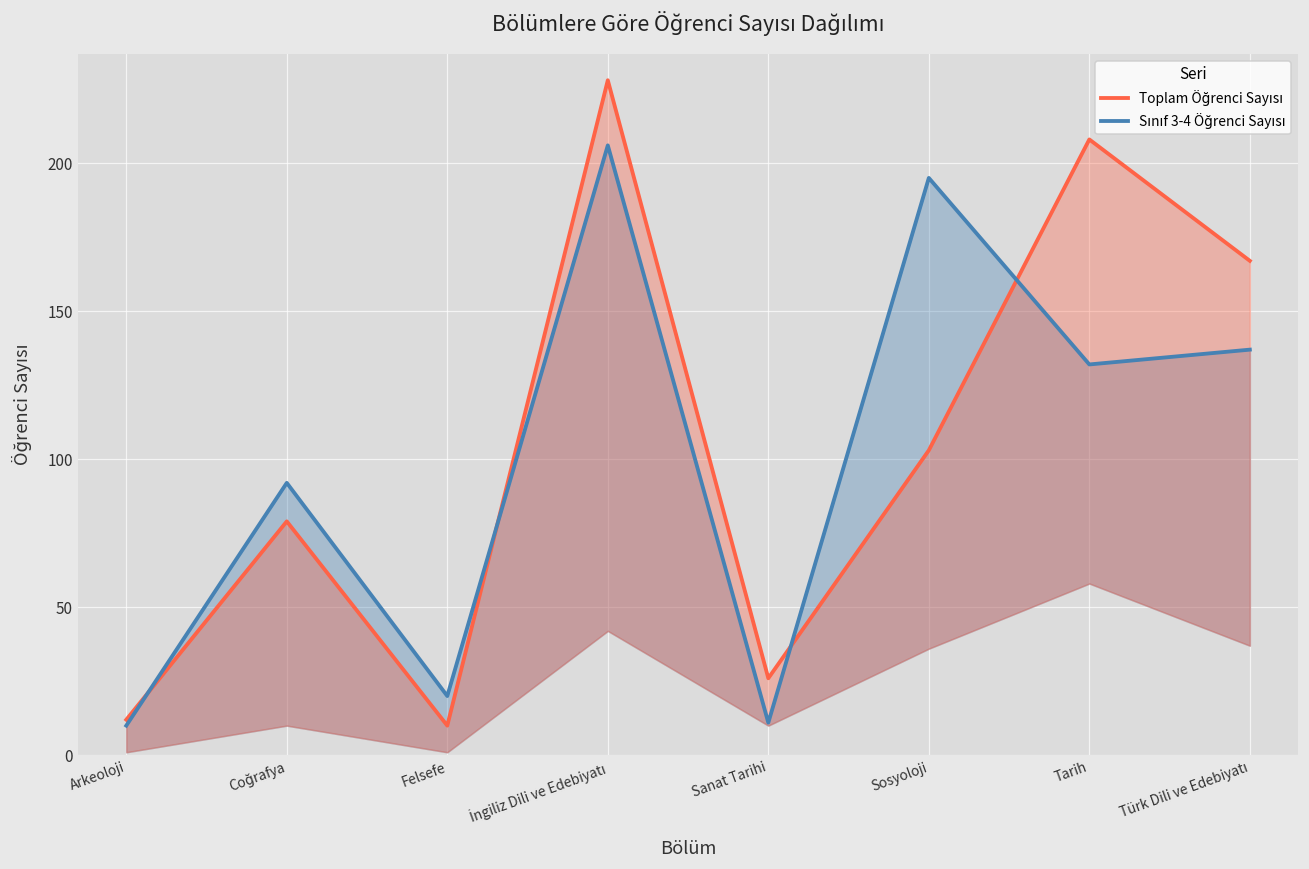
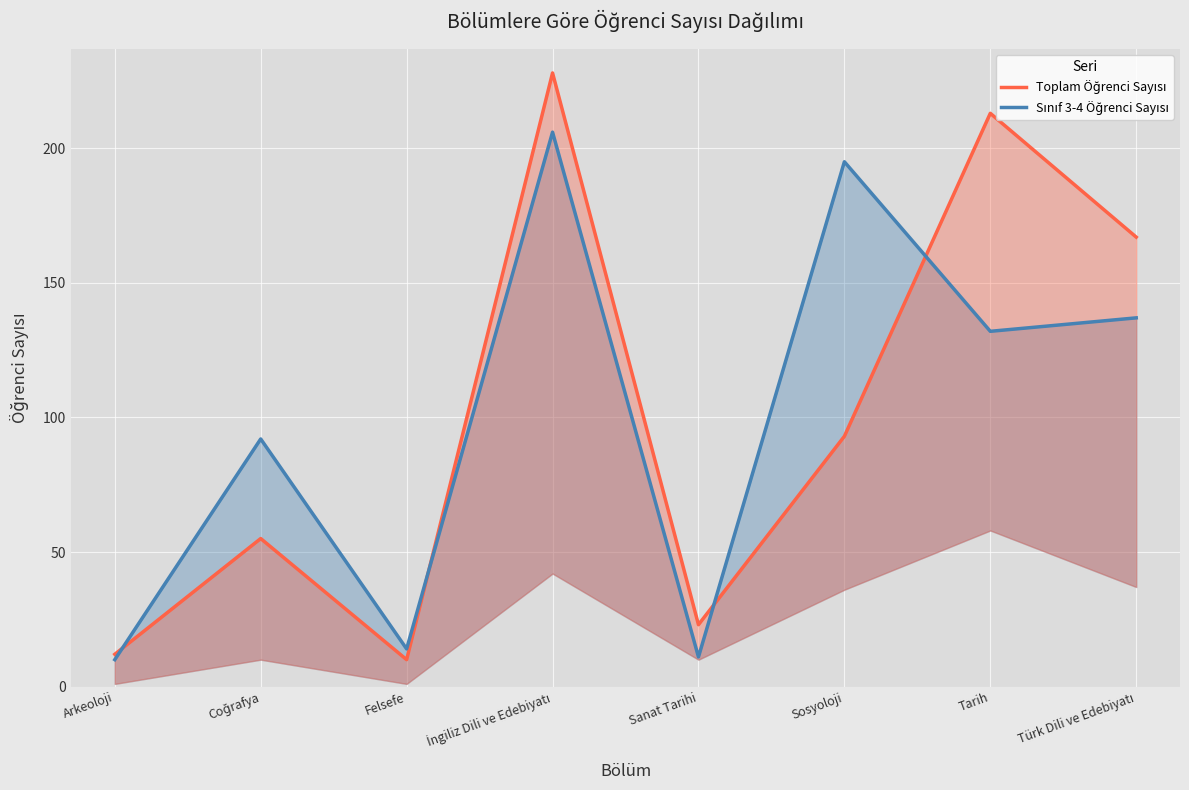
Toplam Öğrenci Sayısı, Coğrafya: 79 -> 55
Sınıf 3-4 Öğrenci Sayısı, Felsefe: 20 -> 14
Toplam Öğrenci Sayısı, Sanat Tarihi: 26 -> 23
Toplam Öğrenci Sayısı, Sosyoloji: 103 -> 93
Toplam Öğrenci Sayısı, Tarih: 208 -> 213
